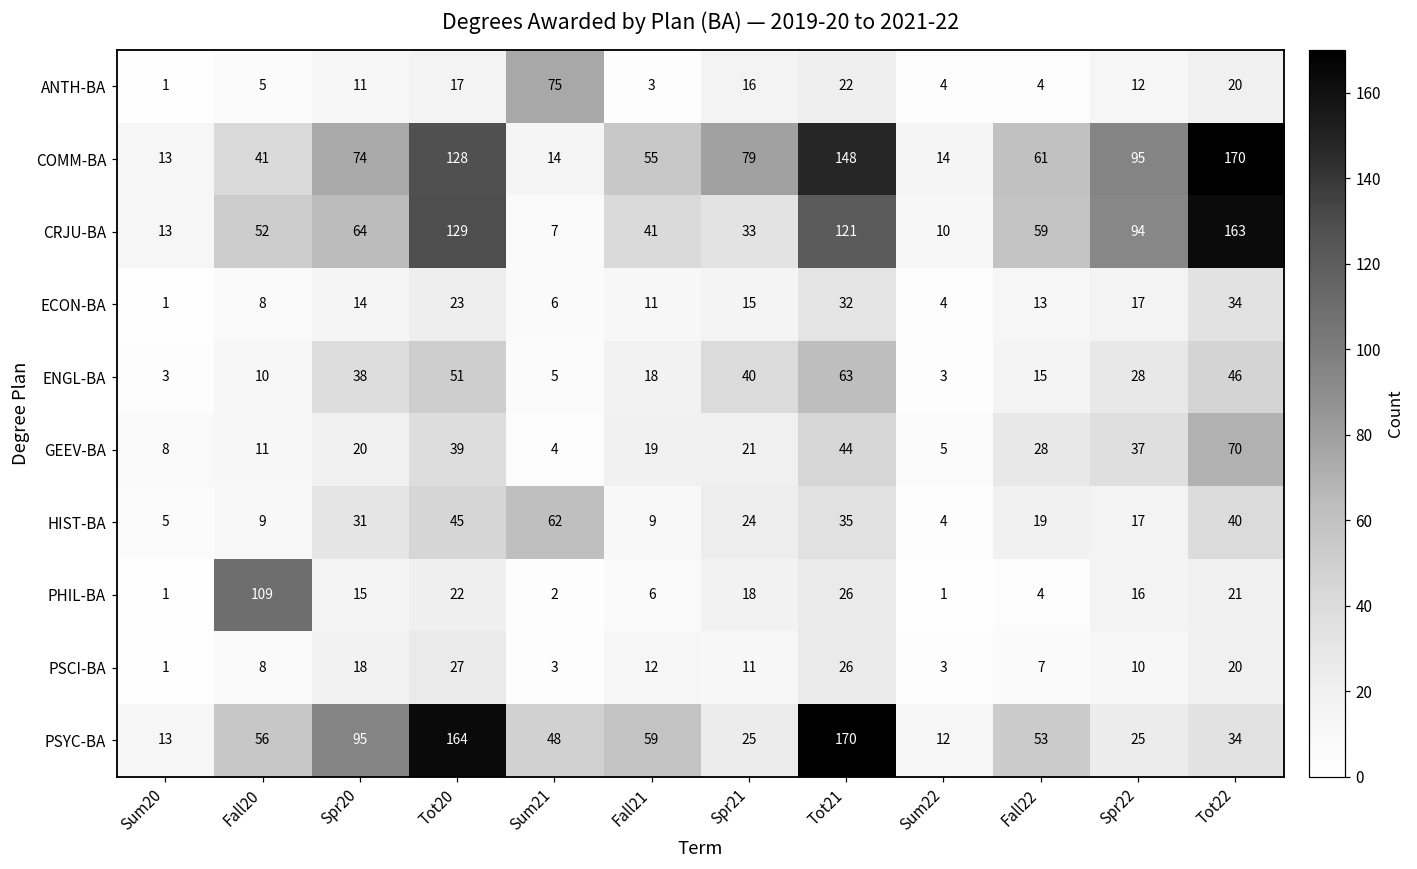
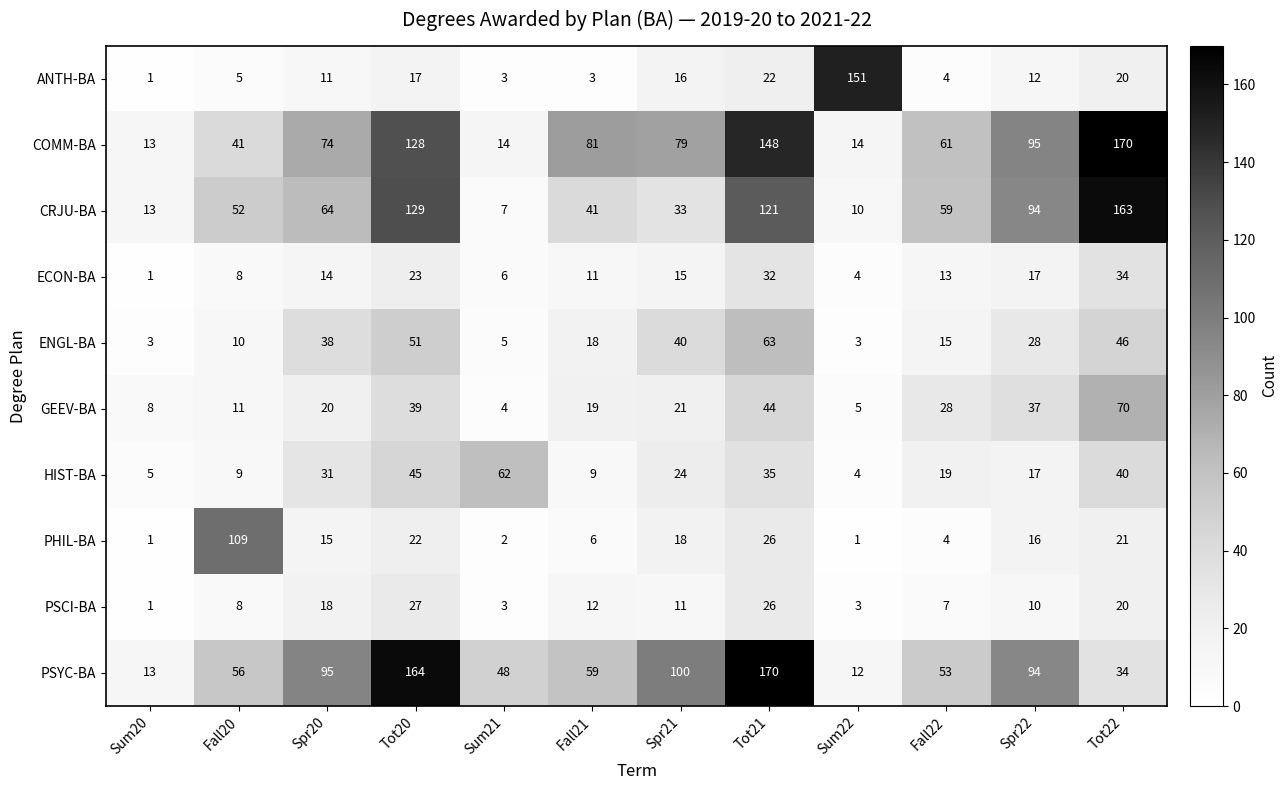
ANTH-BA, Sum21: 75 -> 3
ANTH-BA, Sum22: 4 -> 151
COMM-BA, Fall21: 55 -> 81
PSYC-BA, Spr21: 25 -> 100
PSYC-BA, Spr22: 25 -> 94
